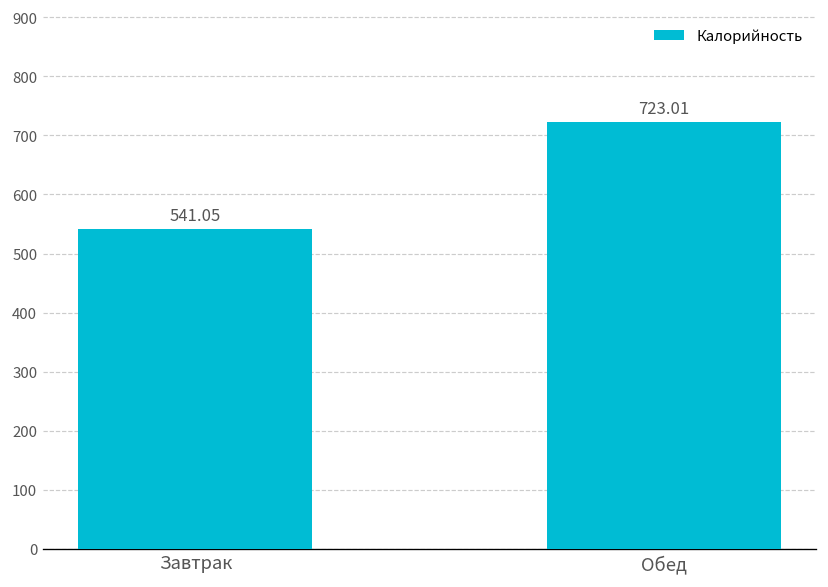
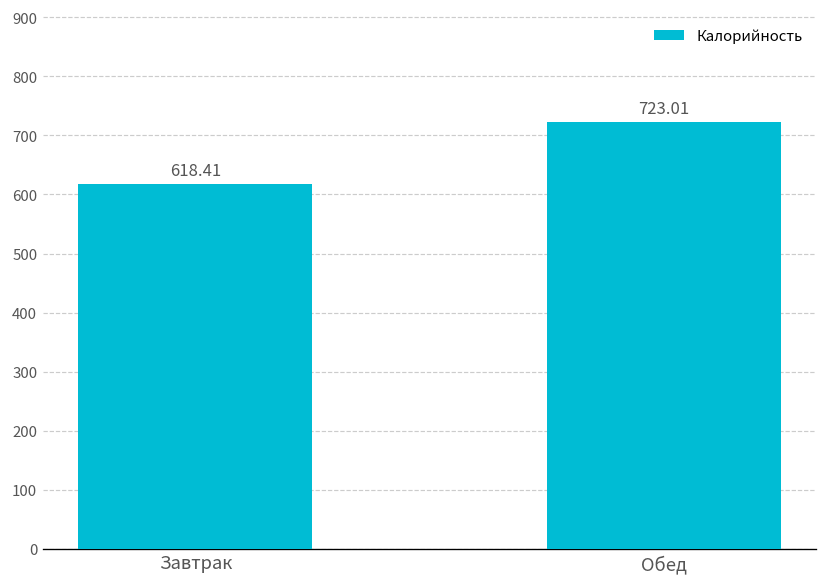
Завтрак: 541.05 -> 618.41
